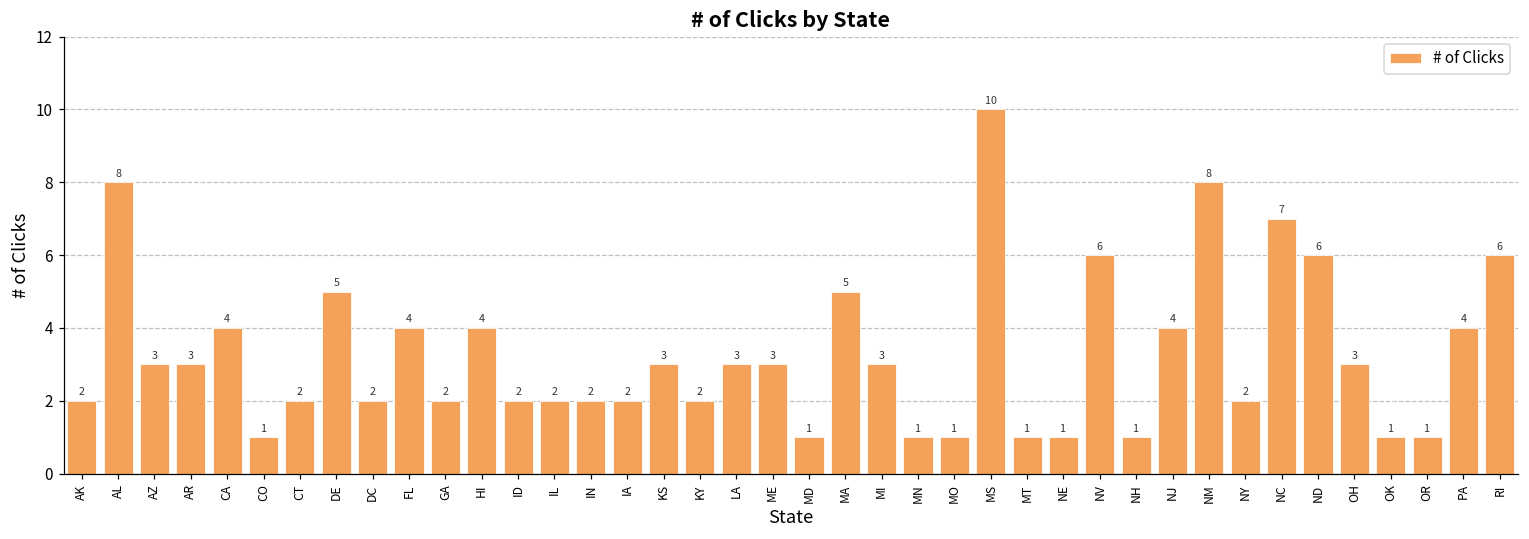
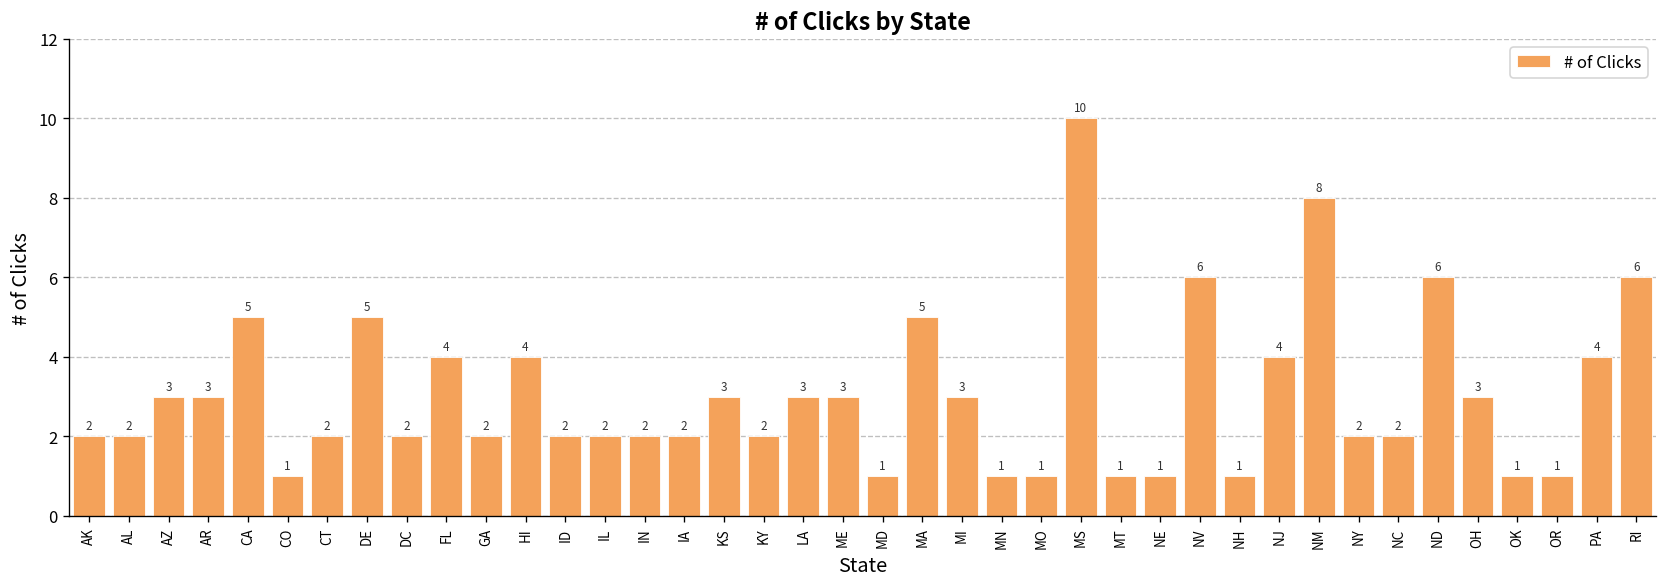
AL: 8 -> 2
CA: 4 -> 5
NC: 7 -> 2
